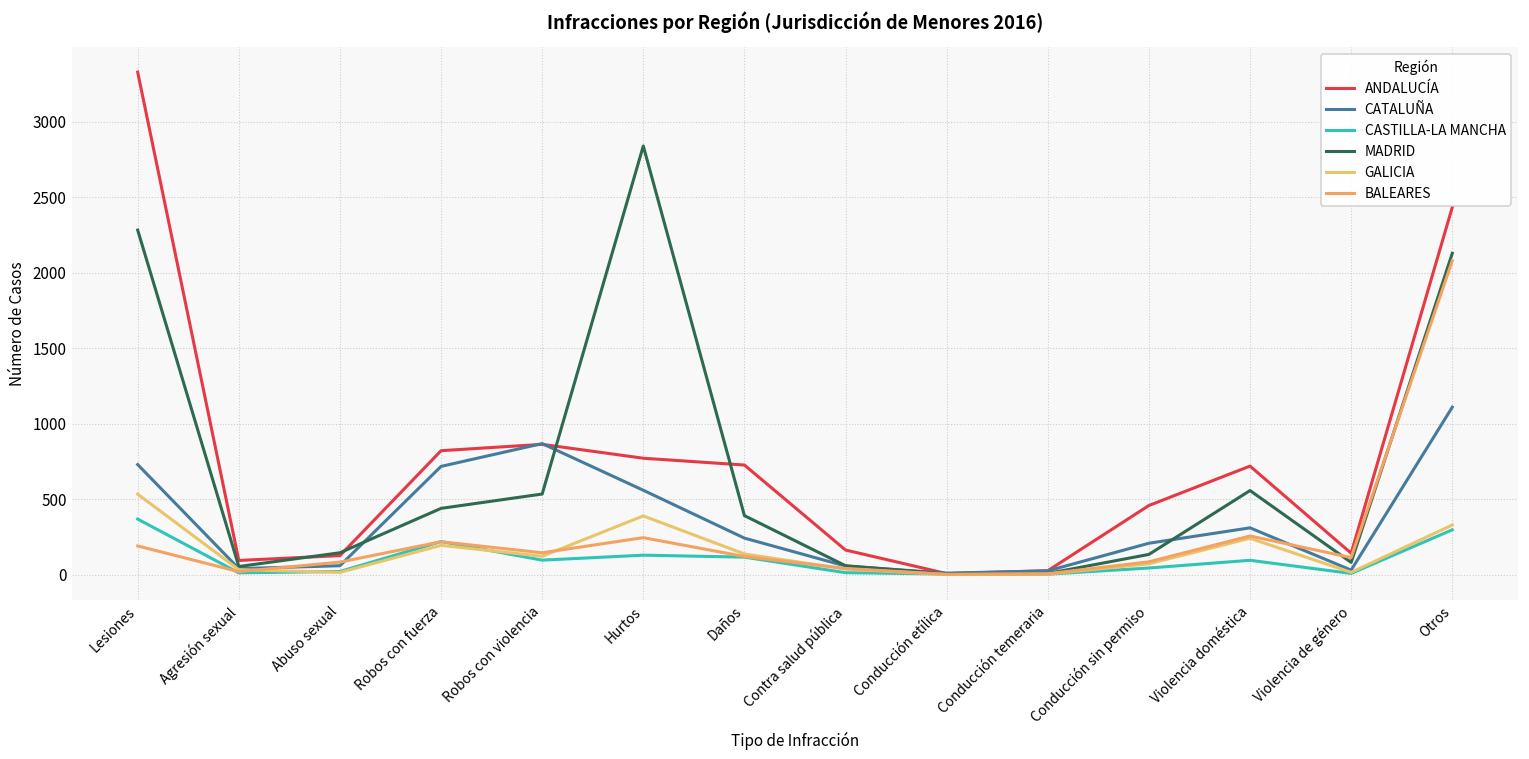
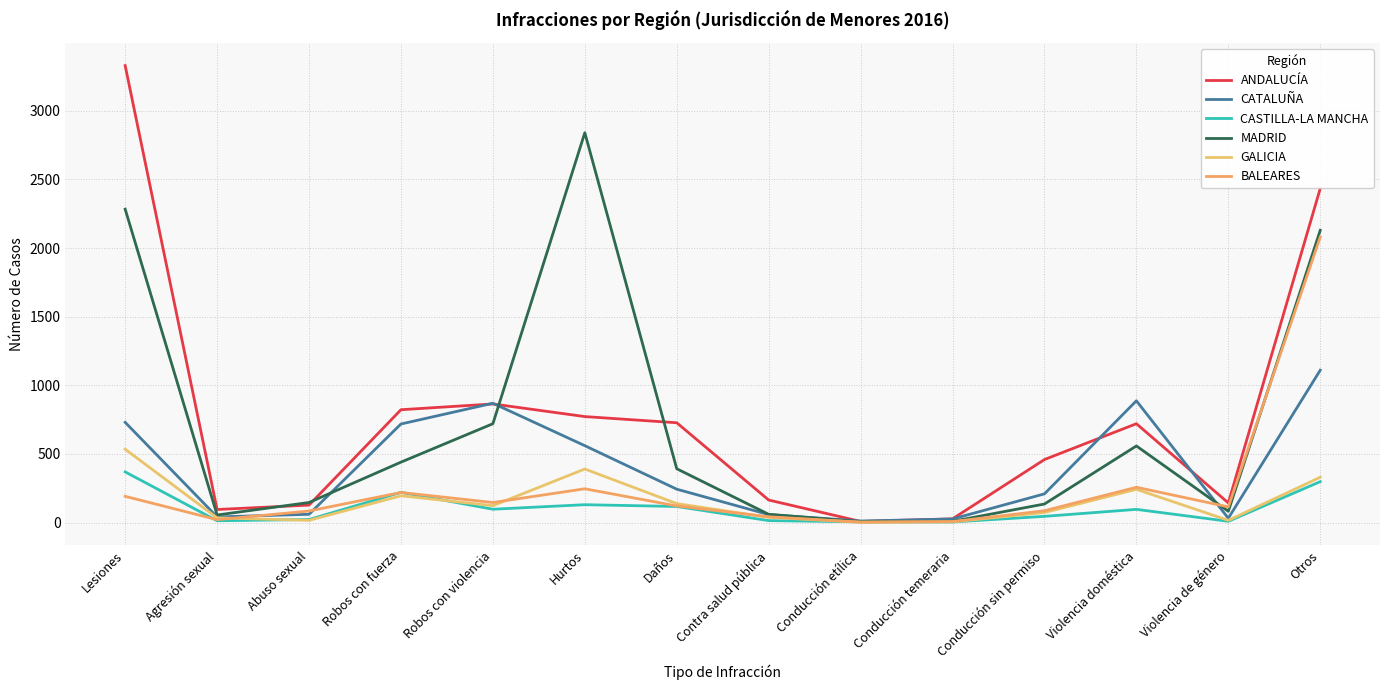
MADRID, Robos con violencia: 540 -> 720
CATALUÑA, Violencia doméstica: 310 -> 890
